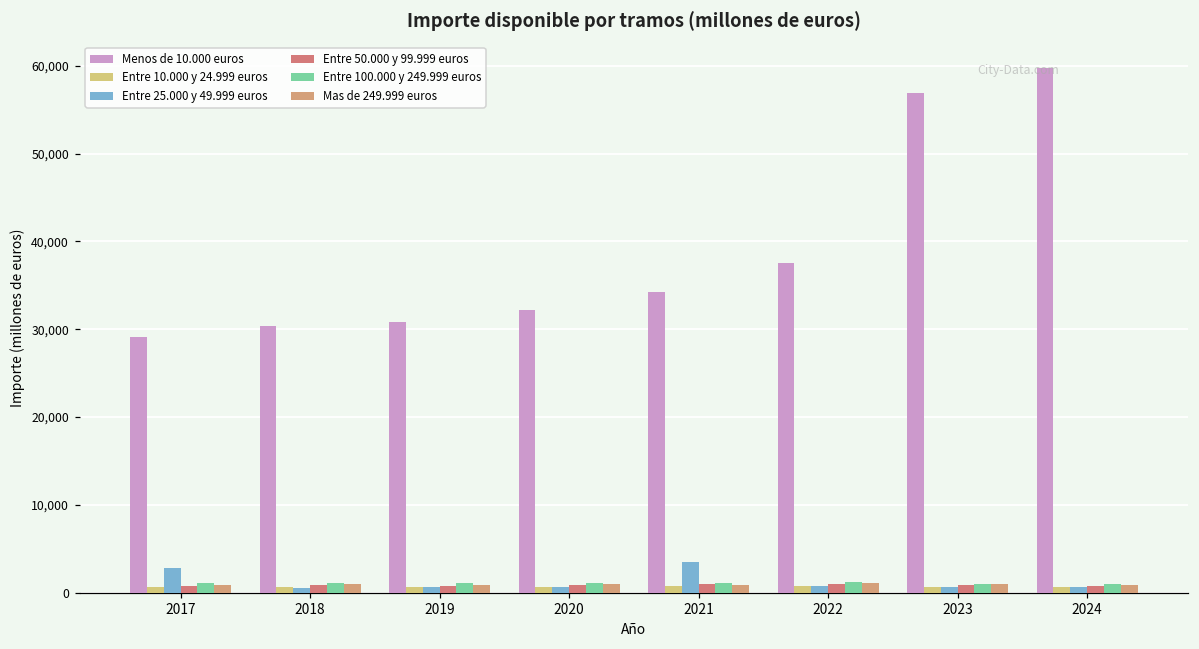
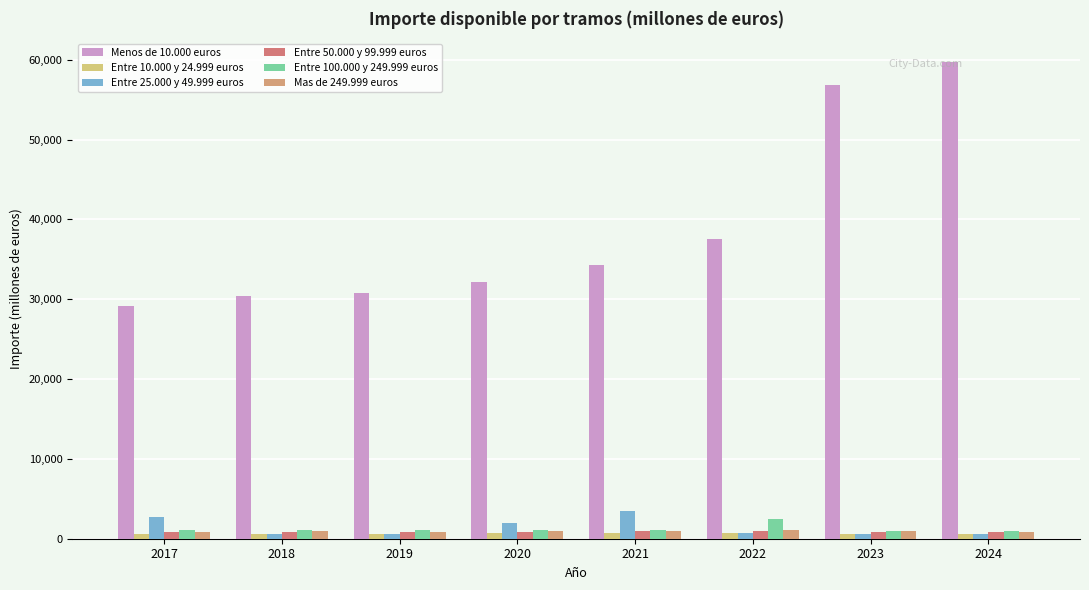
Entre 25.000 y 49.999 euros, 2020: 1,000 -> 2,000
Entre 100.000 y 249.999 euros, 2022: 1,000 -> 3,000
